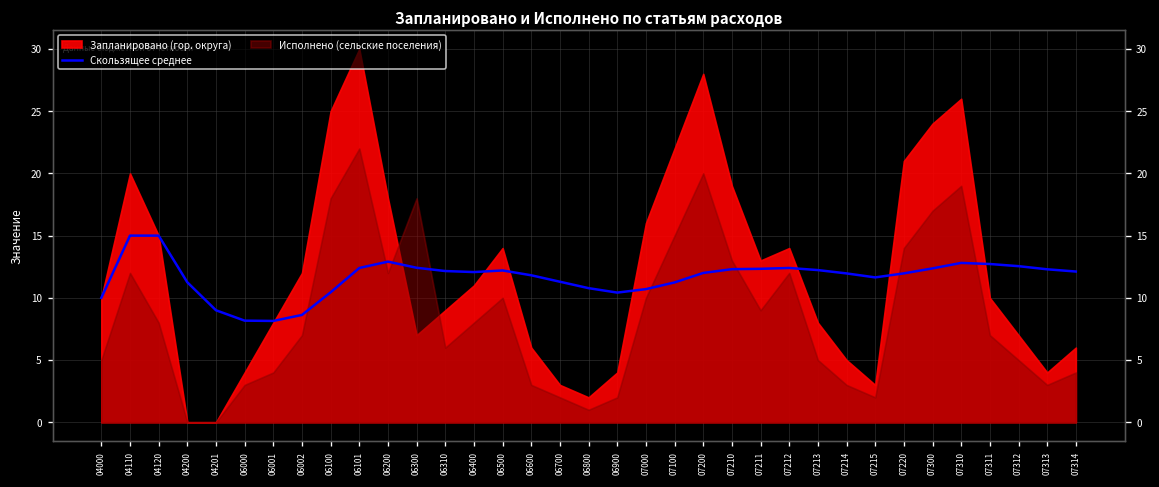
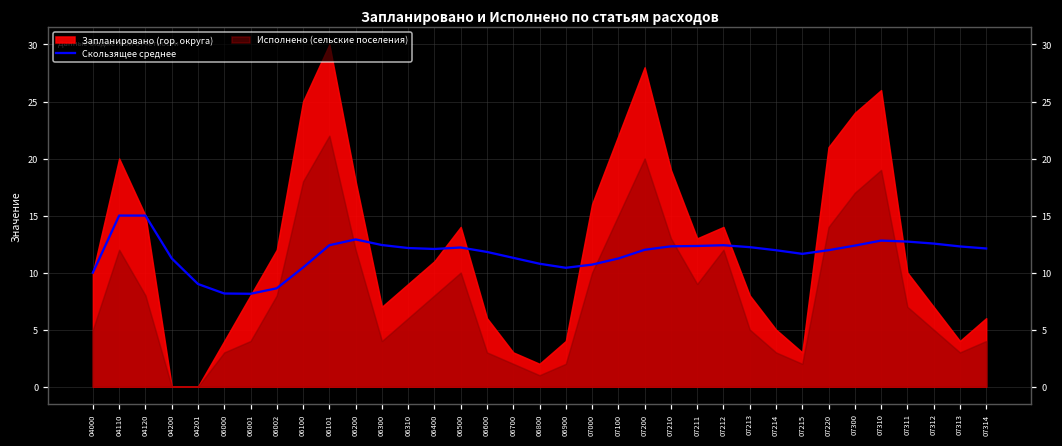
Исполнено (сельские поселения), 06002: 7 -> 8
Исполнено (сельские поселения), 06300: 18 -> 4
